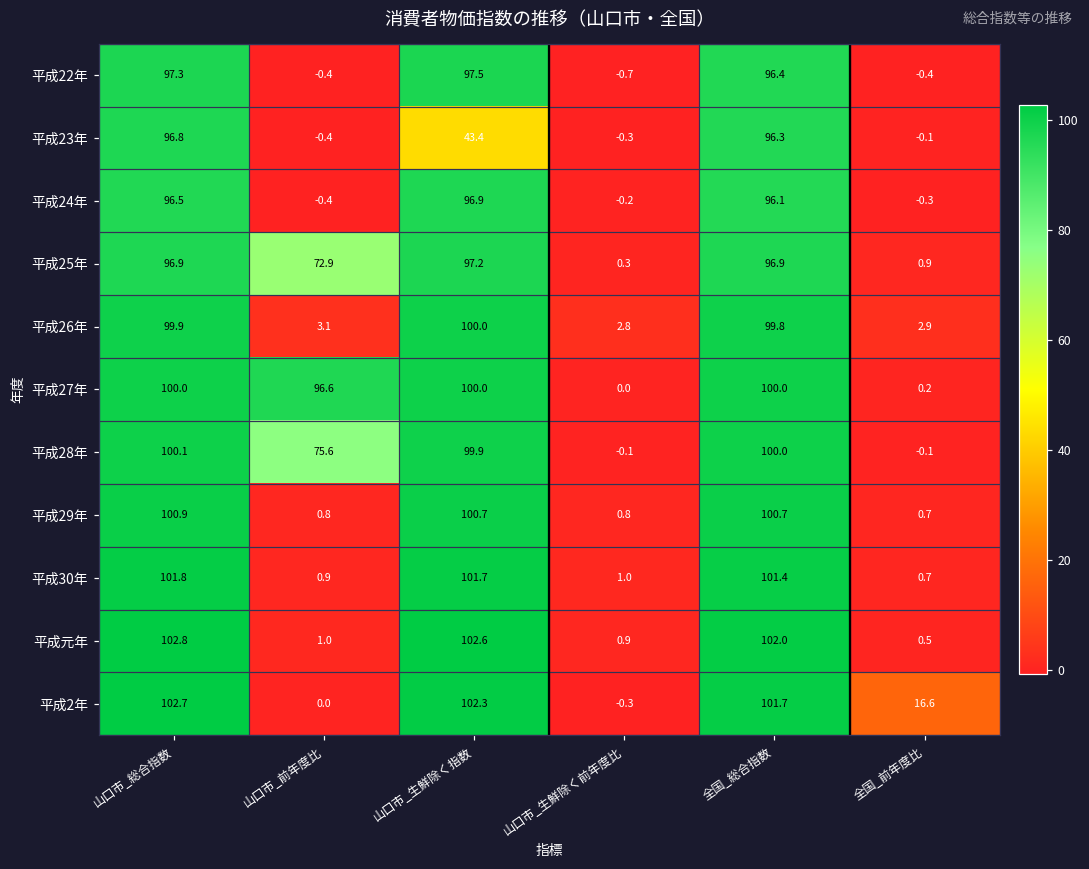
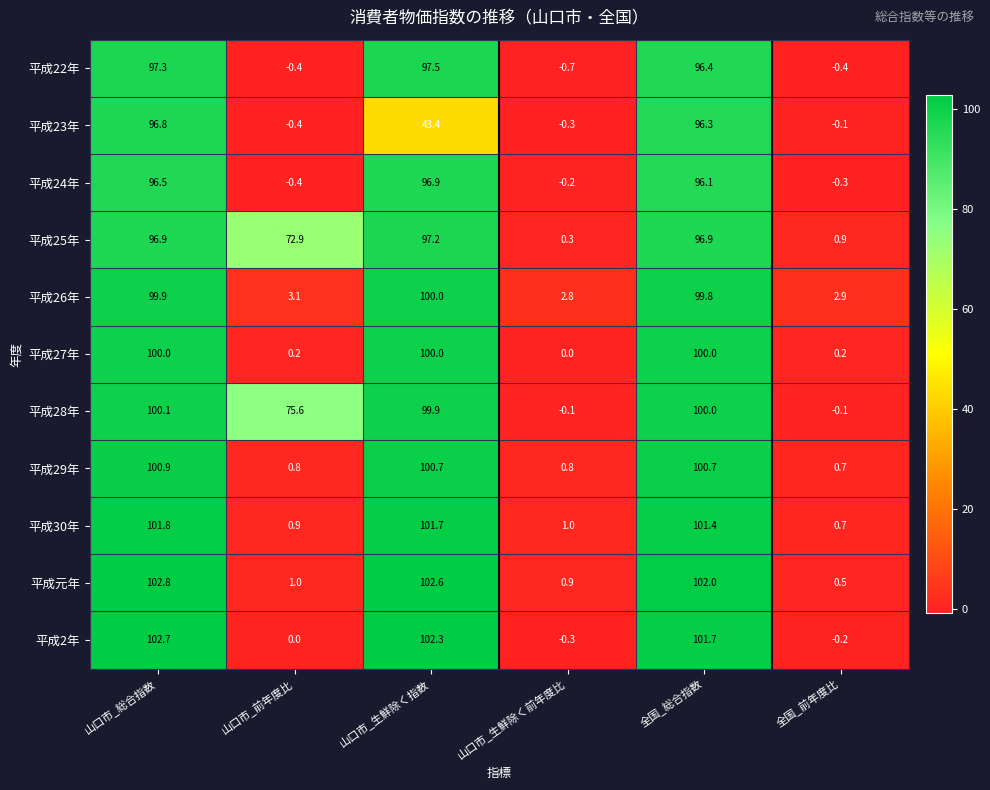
平成27年, 山口市_前年度比: 96.6 -> 0.2
平成2年, 全国_前年度比: 16.6 -> -0.2
